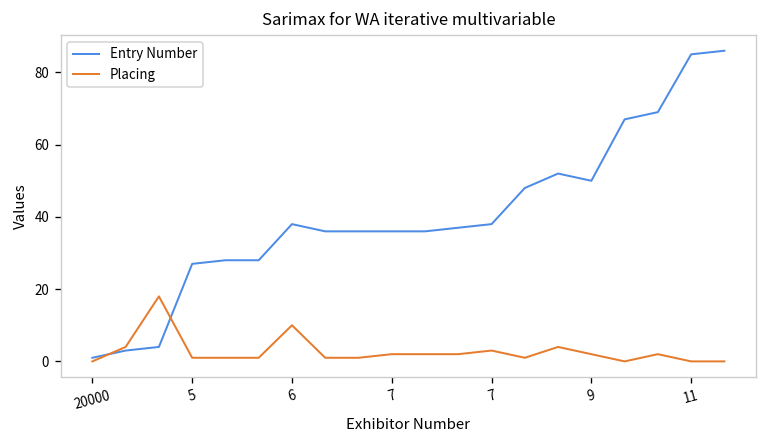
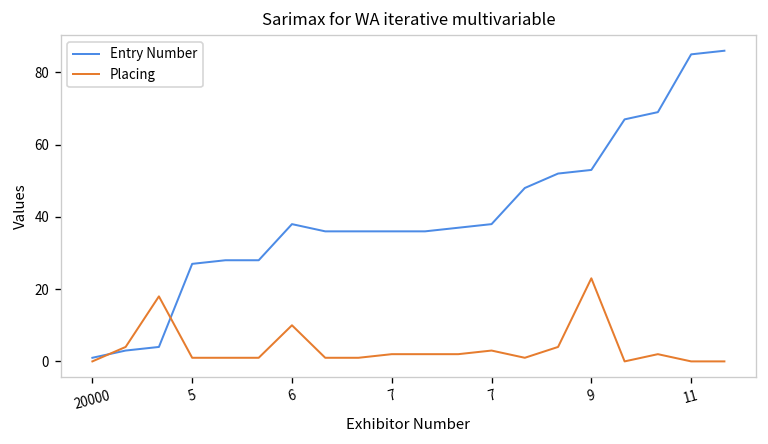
Entry Number, 9: 50 -> 53
Placing, 9: 2 -> 23
